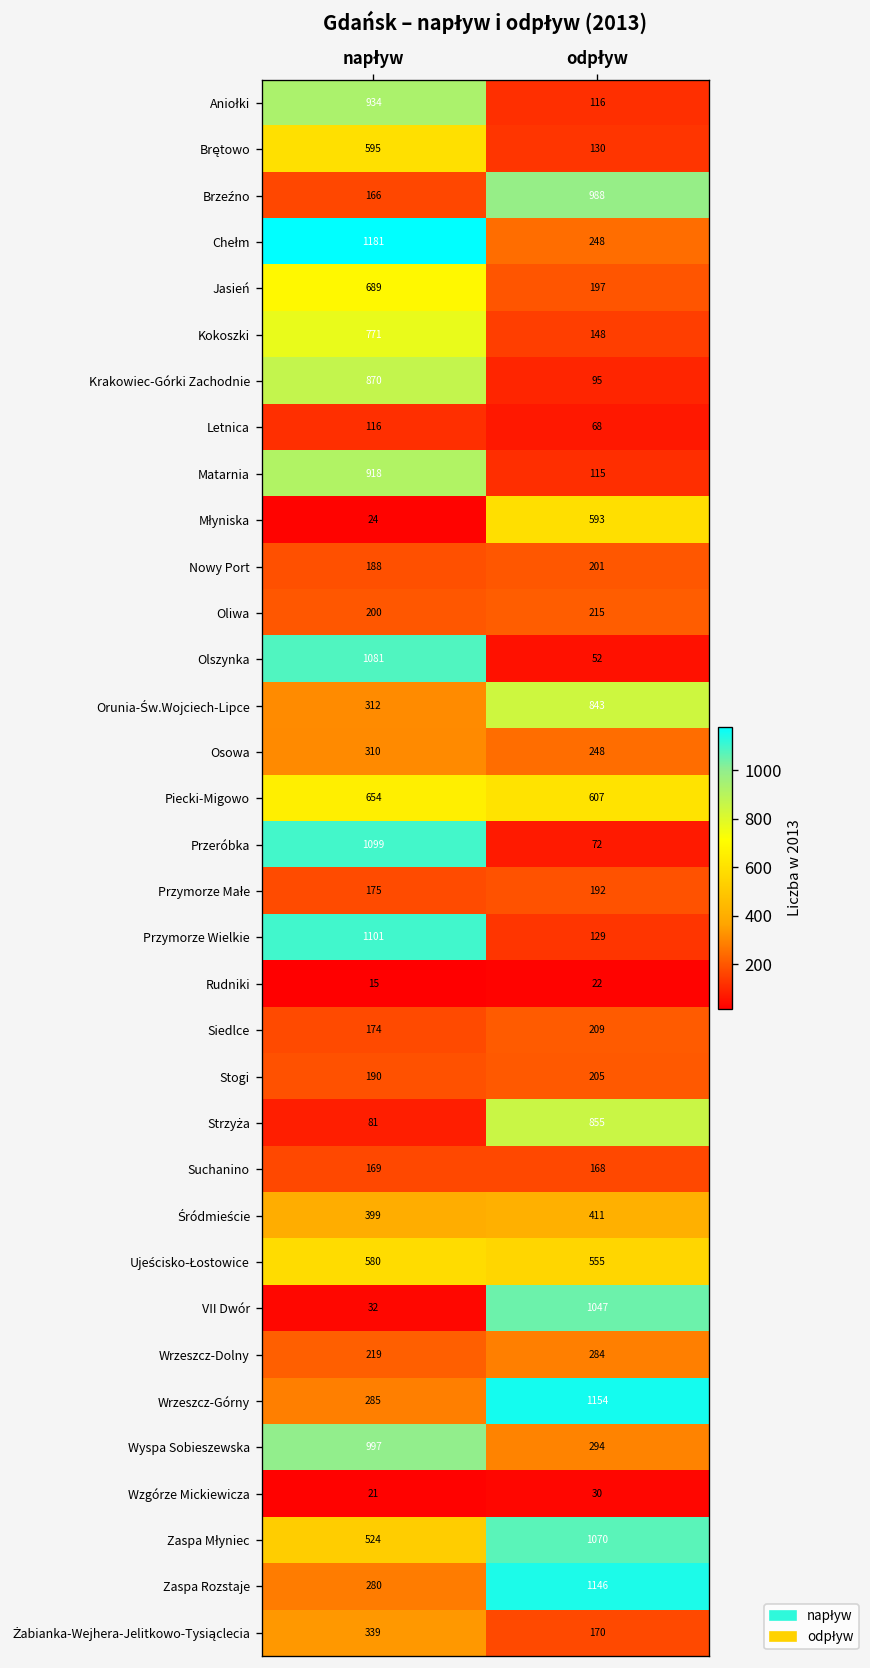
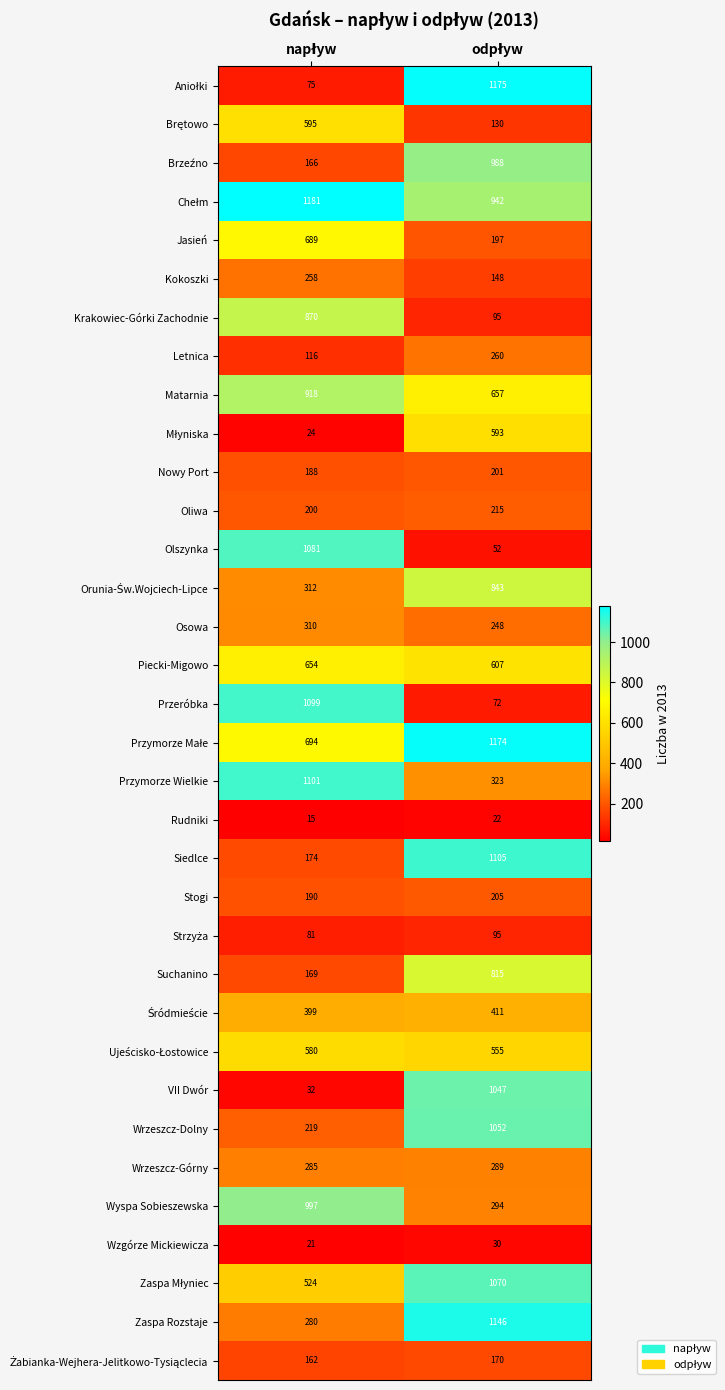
Aniołki, napływ: 934 -> 75
Aniołki, odpływ: 116 -> 1175
Chełm, odpływ: 248 -> 942
Kokoszki, napływ: 771 -> 258
Letnica, odpływ: 68 -> 260
Matarnia, odpływ: 115 -> 657
Przymorze Małe, napływ: 175 -> 694
Przymorze Małe, odpływ: 192 -> 1174
Przymorze Wielkie, odpływ: 129 -> 323
Siedlce, odpływ: 209 -> 1105
Strzyża, odpływ: 855 -> 95
Suchanino, odpływ: 168 -> 815
Wrzeszcz-Dolny, odpływ: 284 -> 1052
Wrzeszcz-Górny, odpływ: 1154 -> 289
Żabianka-Wejhera-Jelitkowo-Tysiąclecia, napływ: 339 -> 162
